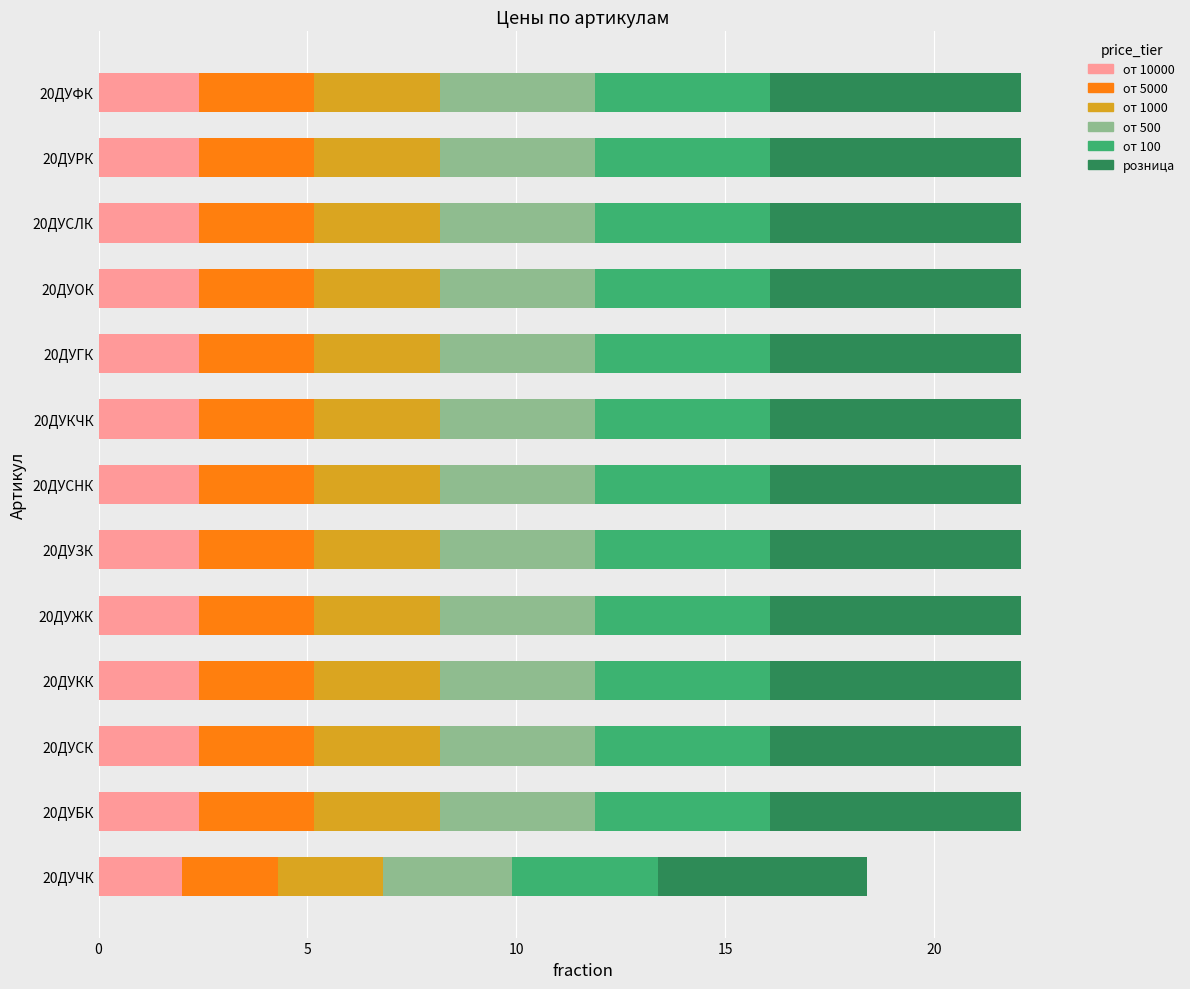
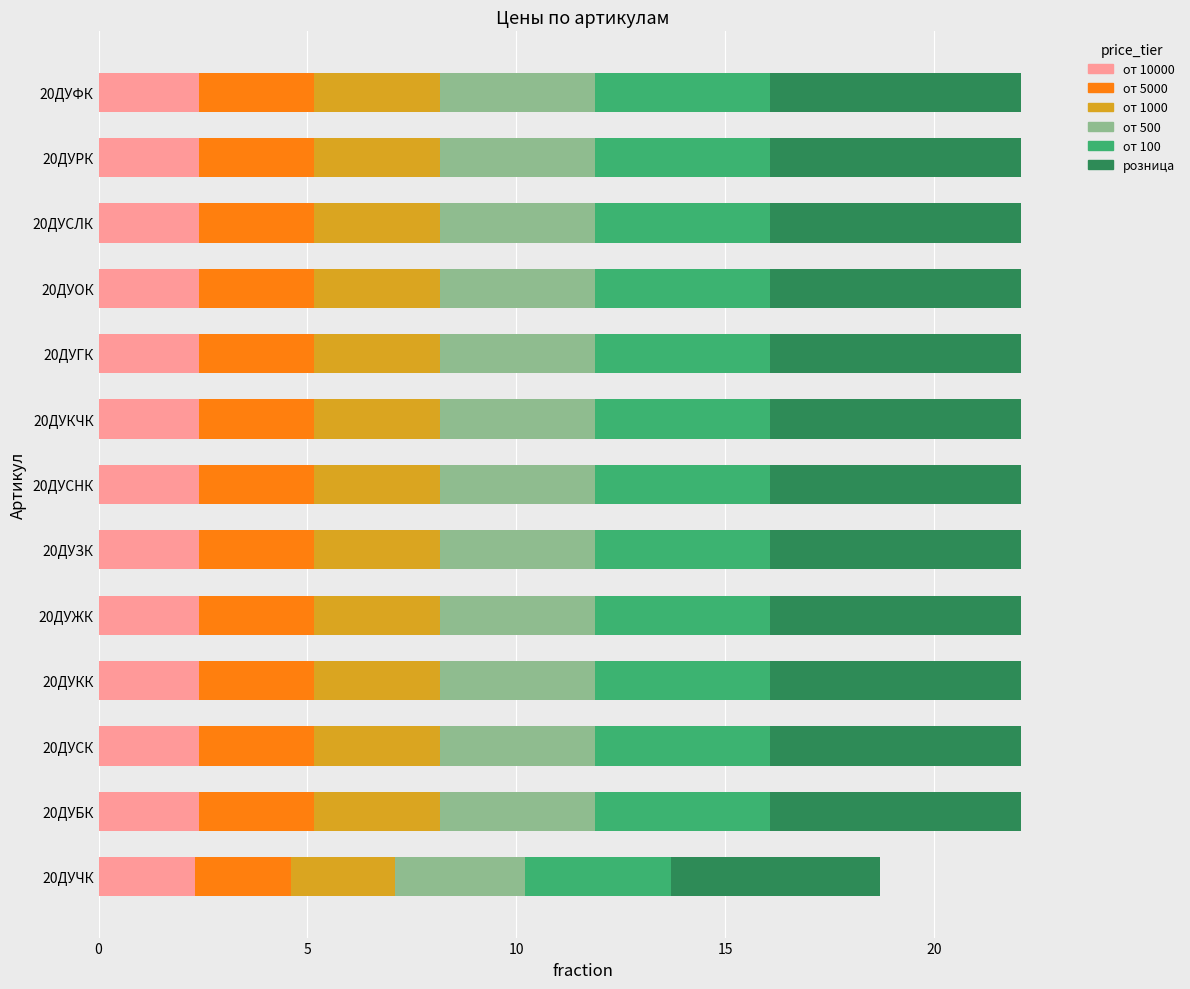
от 10000, 20ДУЧК: 2.0 -> 2.3
